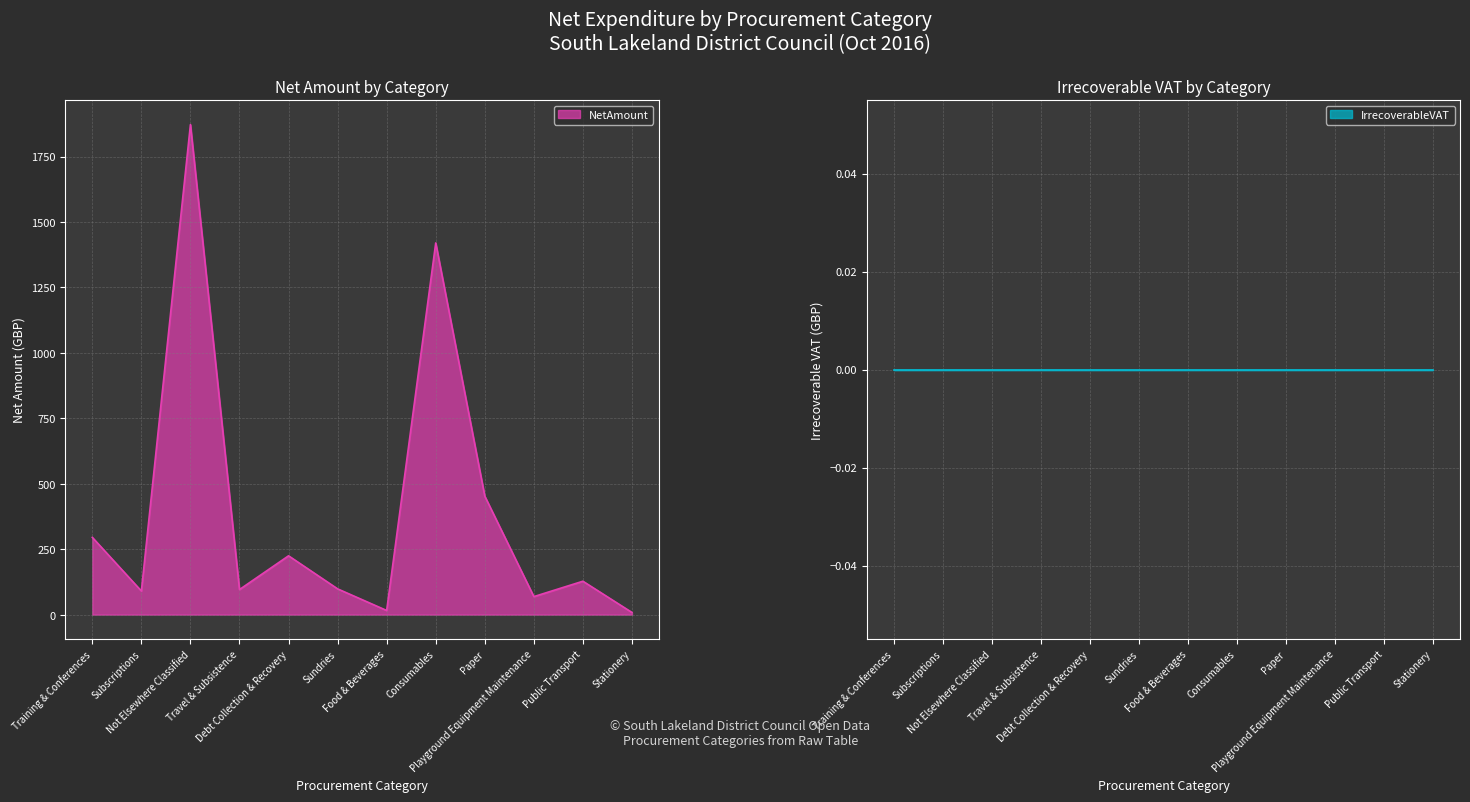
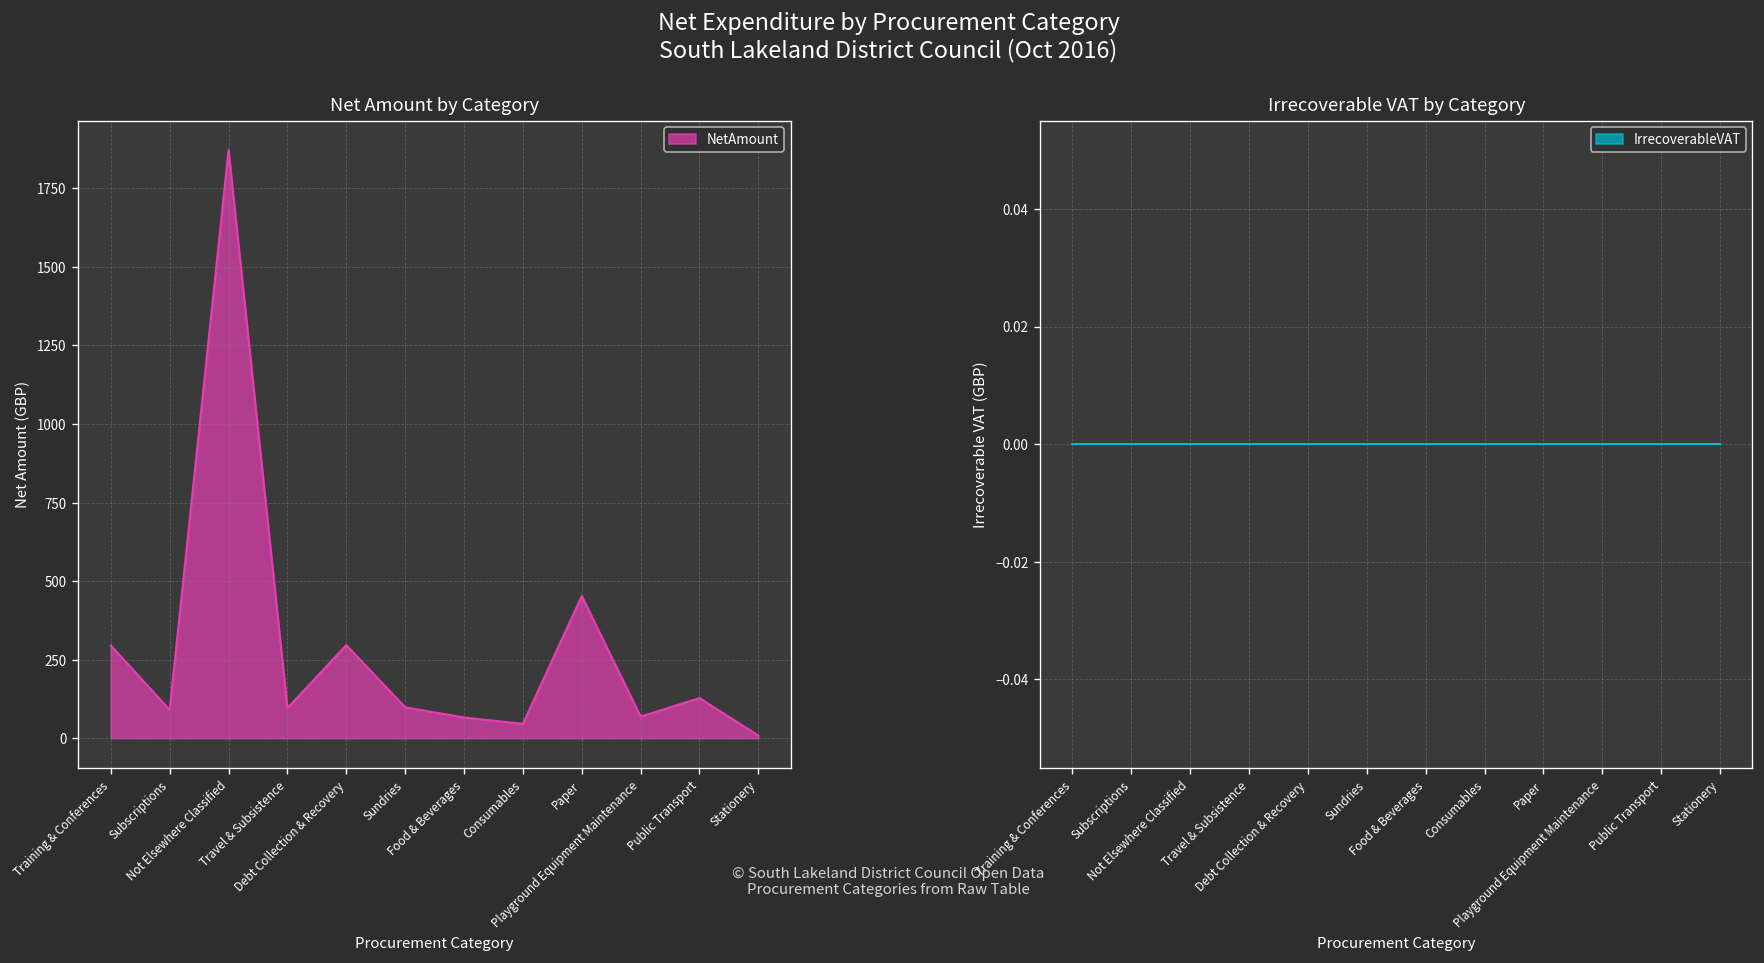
Net Amount by Category, Debt Collection & Recovery: 220 -> 300
Net Amount by Category, Food & Beverages: 20 -> 70
Net Amount by Category, Consumables: 1420 -> 50
